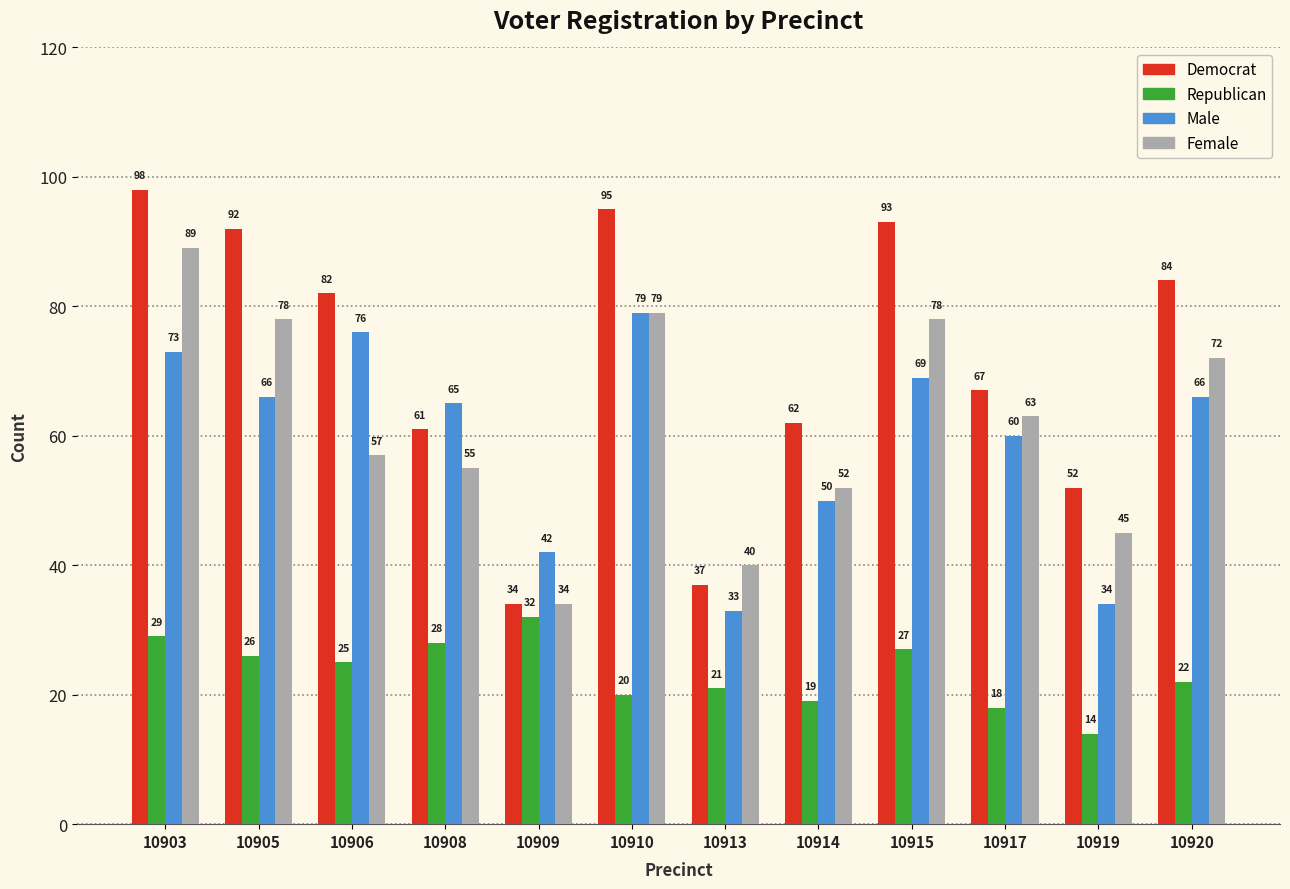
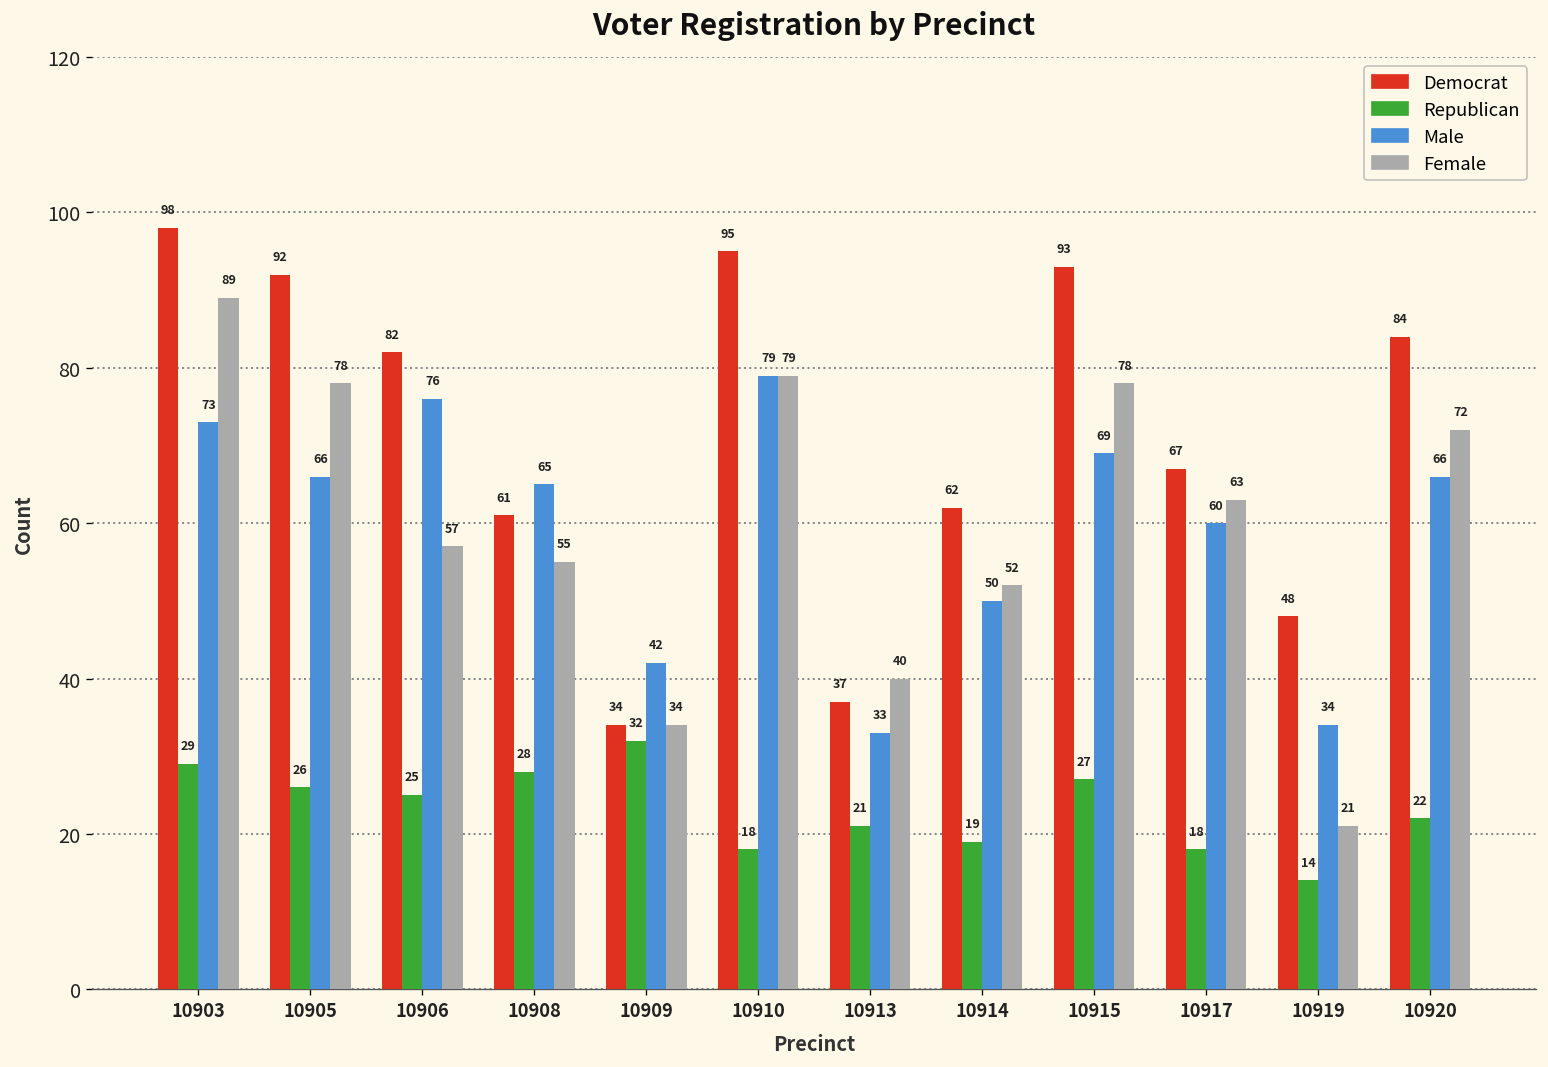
Republican, 10910: 20 -> 18
Democrat, 10919: 52 -> 48
Female, 10919: 45 -> 21
